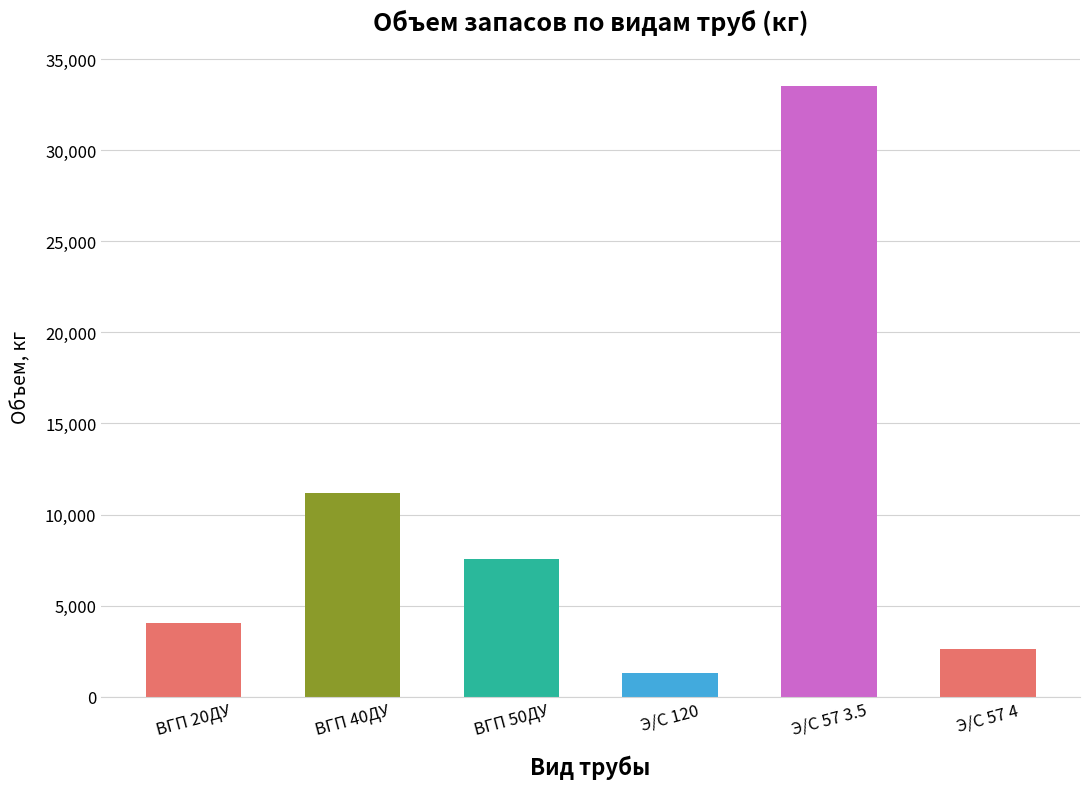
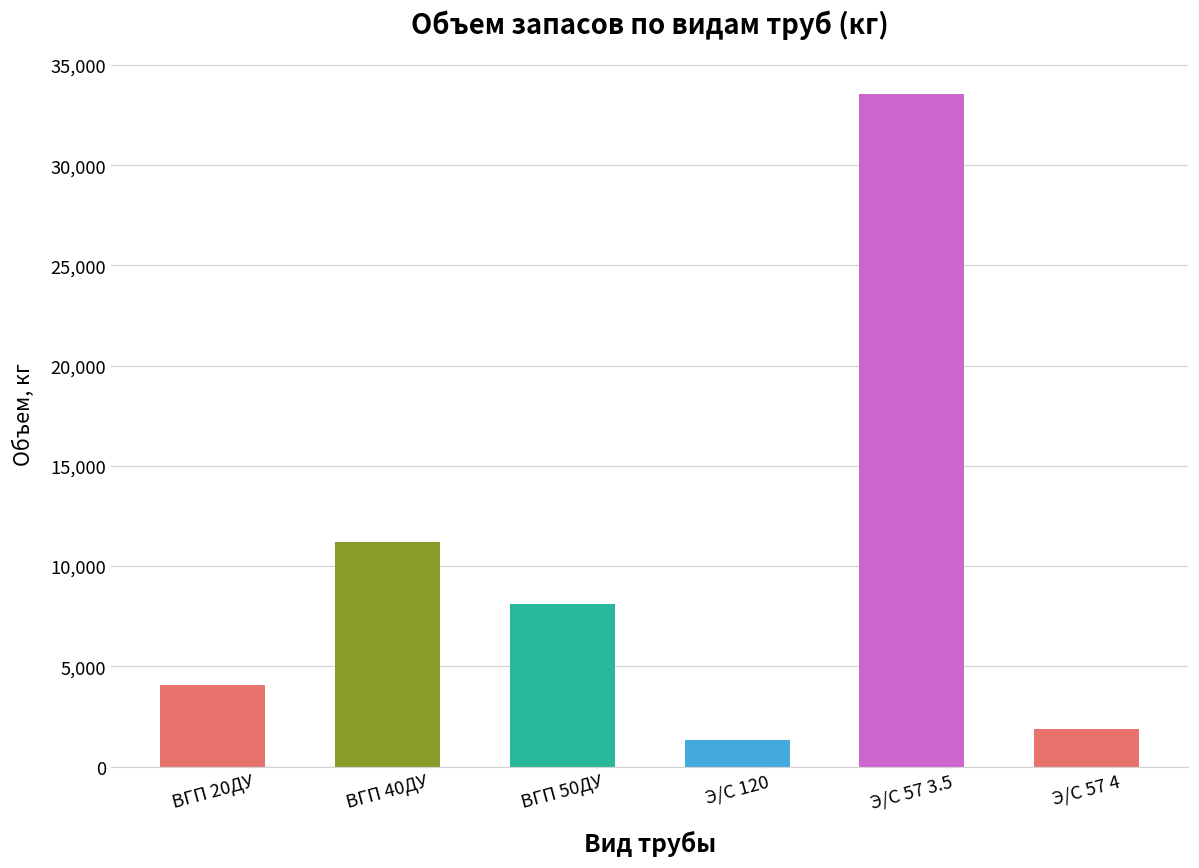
ВГП 50ДУ: 7,600 -> 8,100
Э/С 57 4: 2,600 -> 1,900
